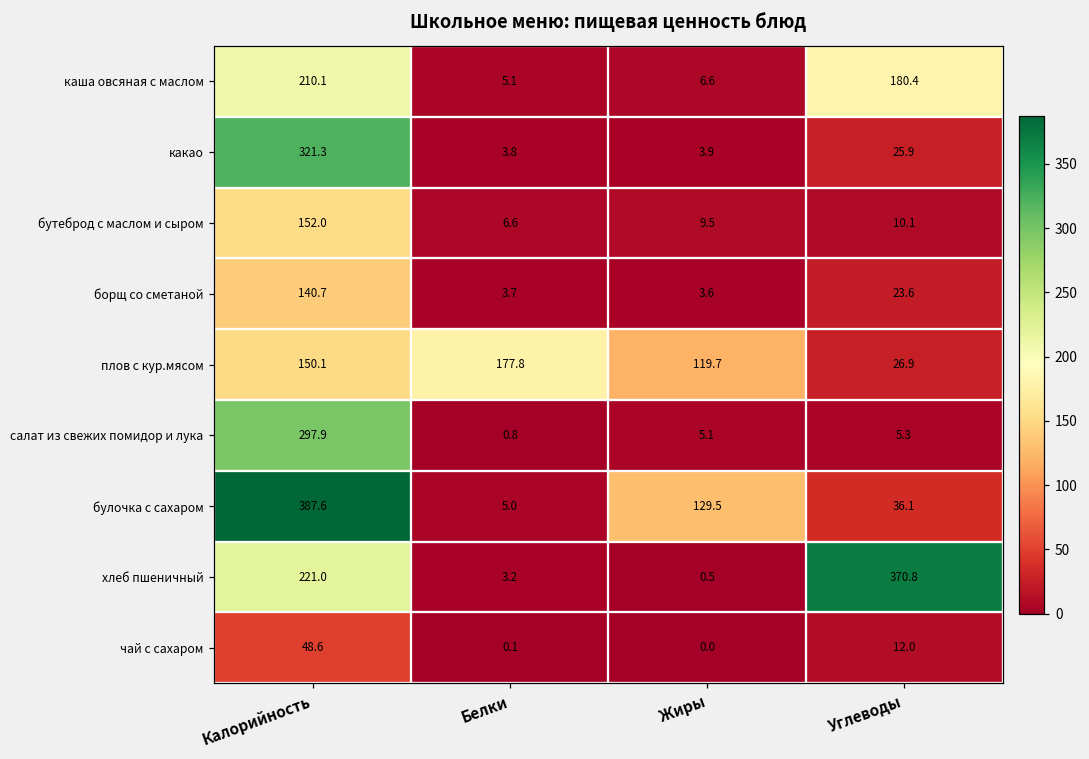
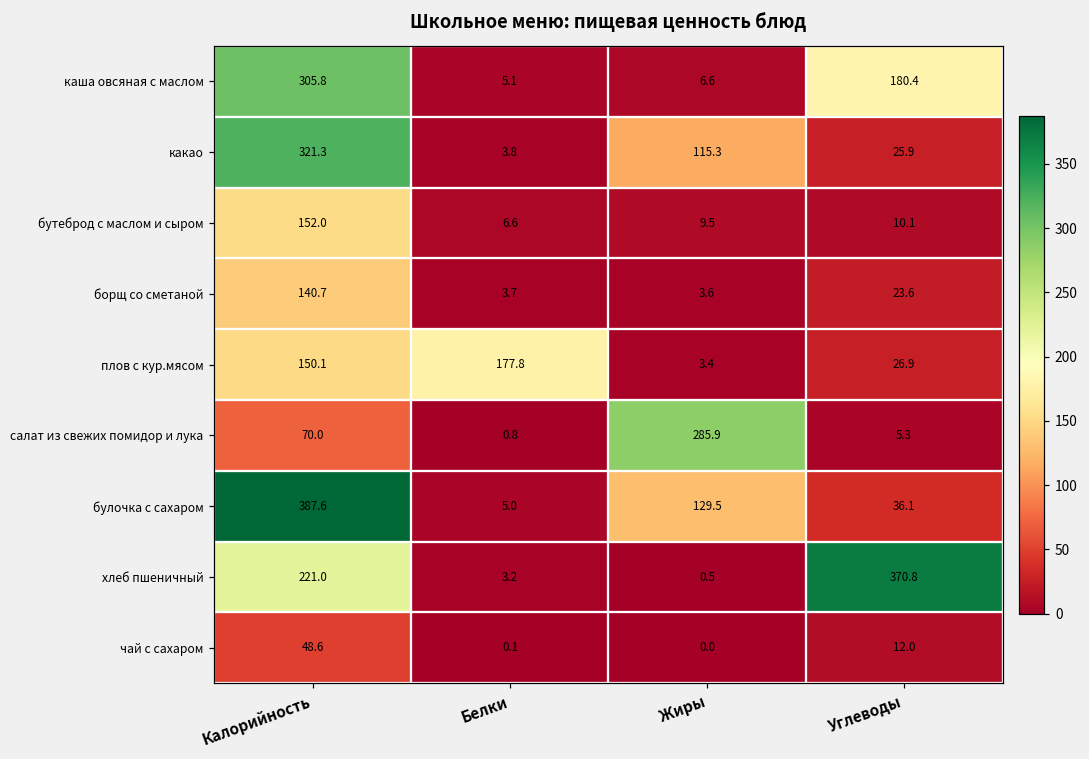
каша овсяная с маслом, Калорийность: 210.1 -> 305.8
какао, Жиры: 3.9 -> 115.3
плов с кур.мясом, Жиры: 119.7 -> 3.4
салат из свежих помидор и лука, Калорийность: 297.9 -> 70.0
салат из свежих помидор и лука, Жиры: 5.1 -> 285.9
